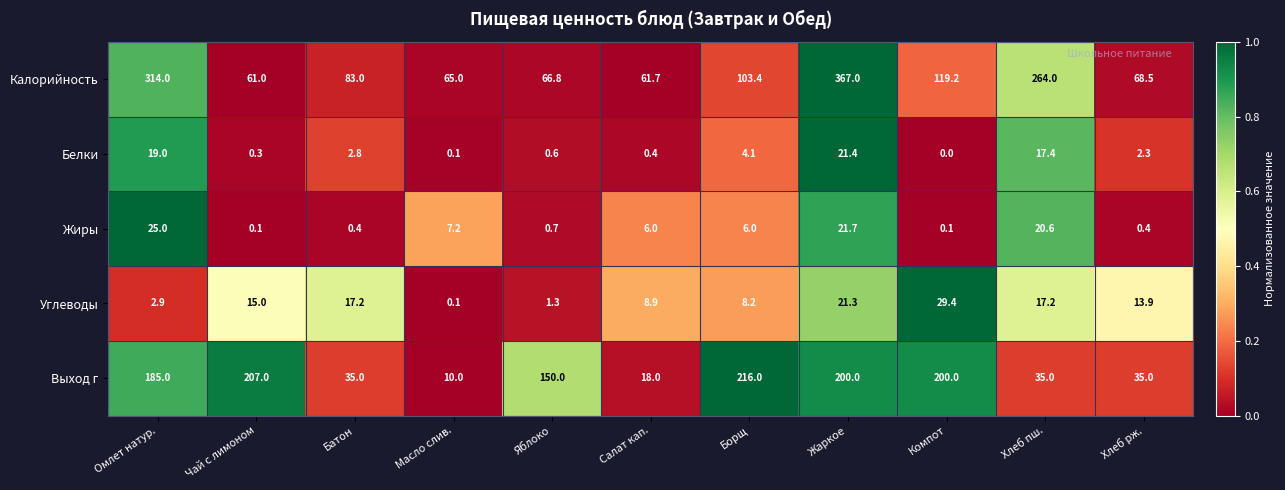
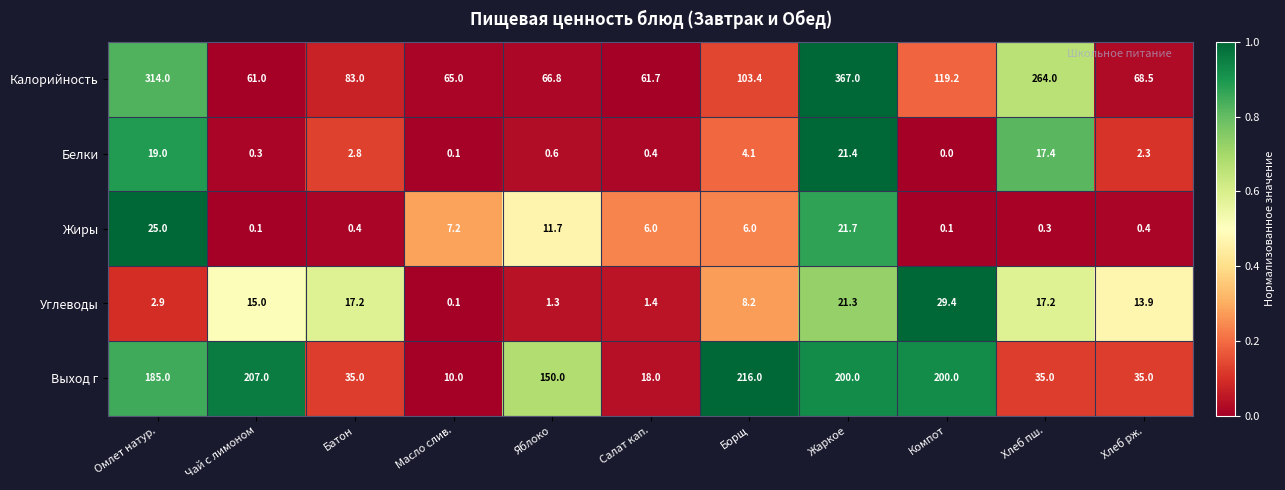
Жиры, Яблоко: 0.7 -> 11.7
Жиры, Хлеб пш.: 20.6 -> 0.3
Углеводы, Салат кап.: 8.9 -> 1.4
